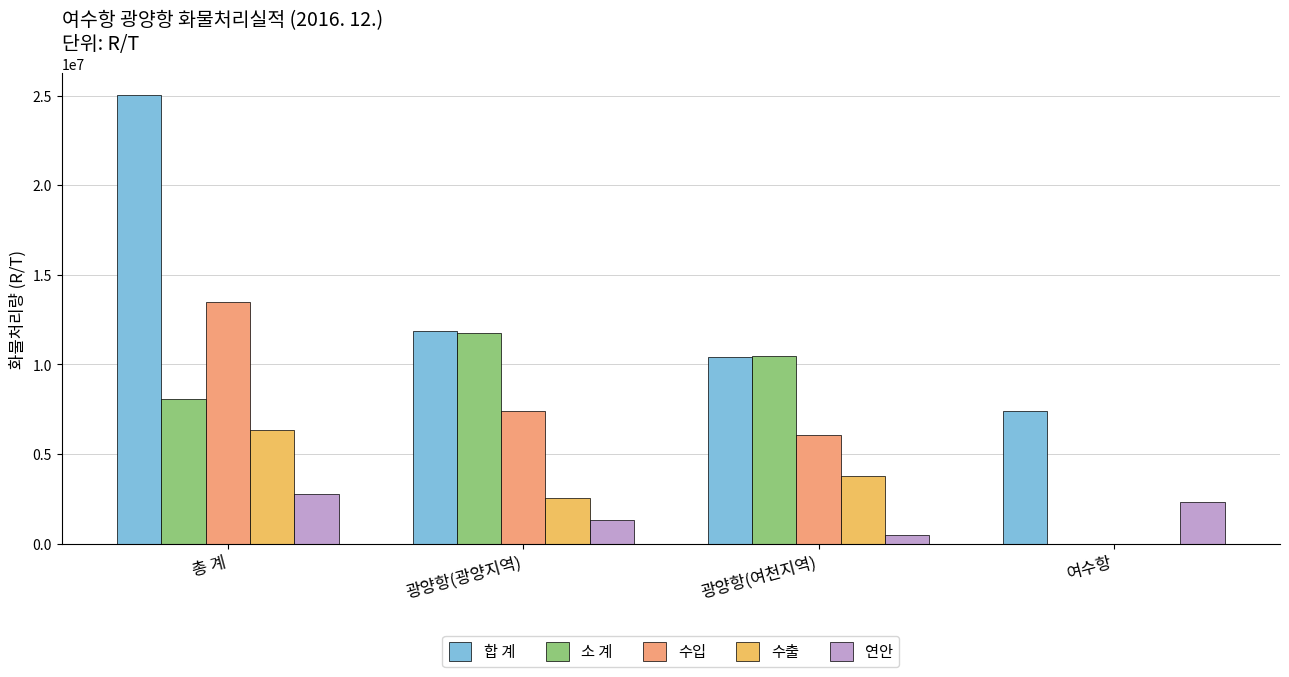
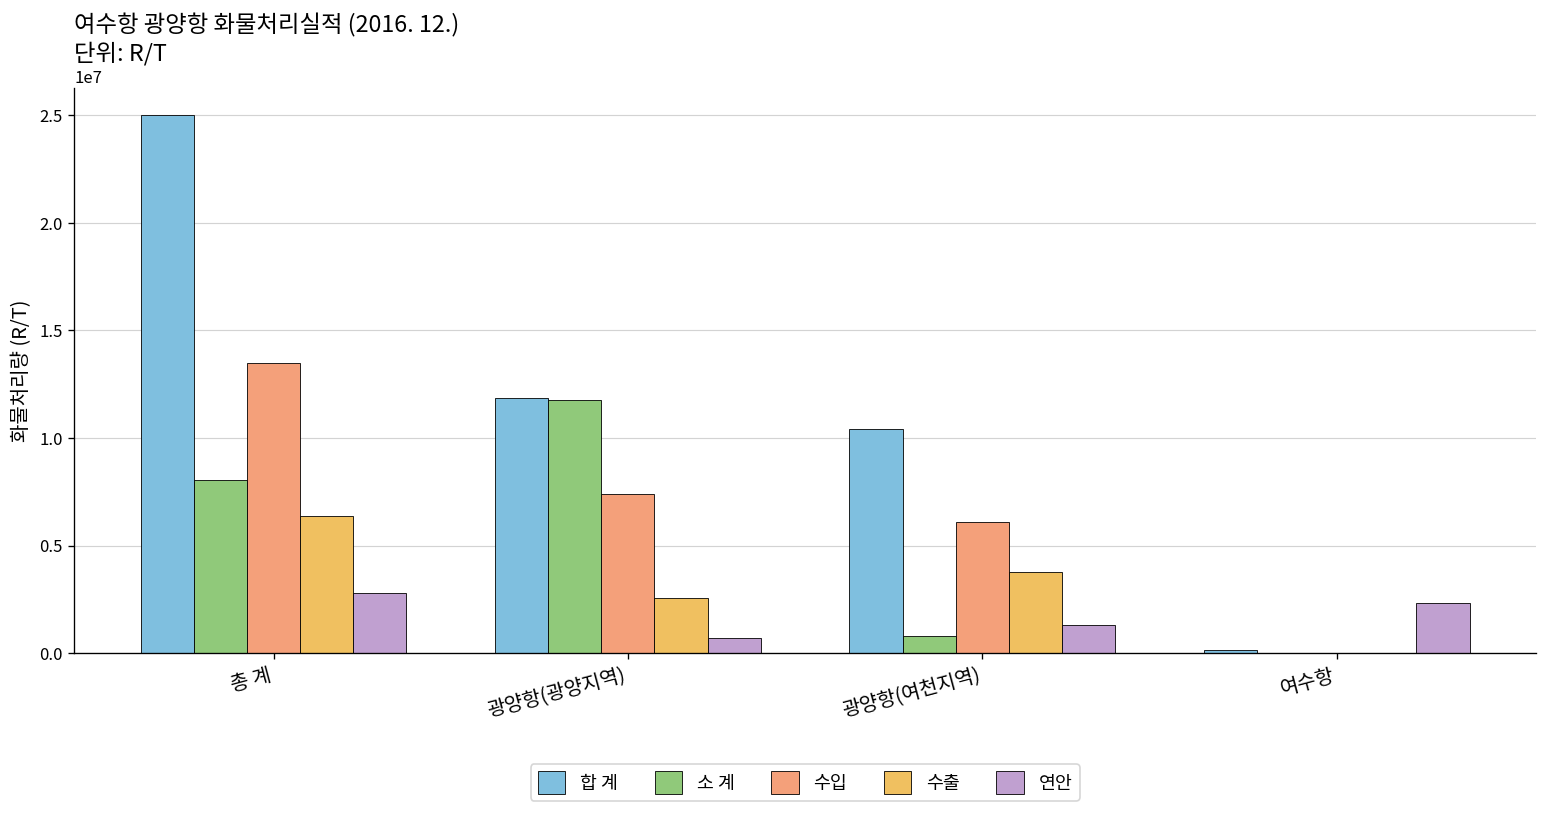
연안, 광양항(광양지역): 1300000 -> 700000
소 계, 광양항(여천지역): 10400000 -> 800000
연안, 광양항(여천지역): 500000 -> 1300000
합 계, 여수항: 7400000 -> 100000
